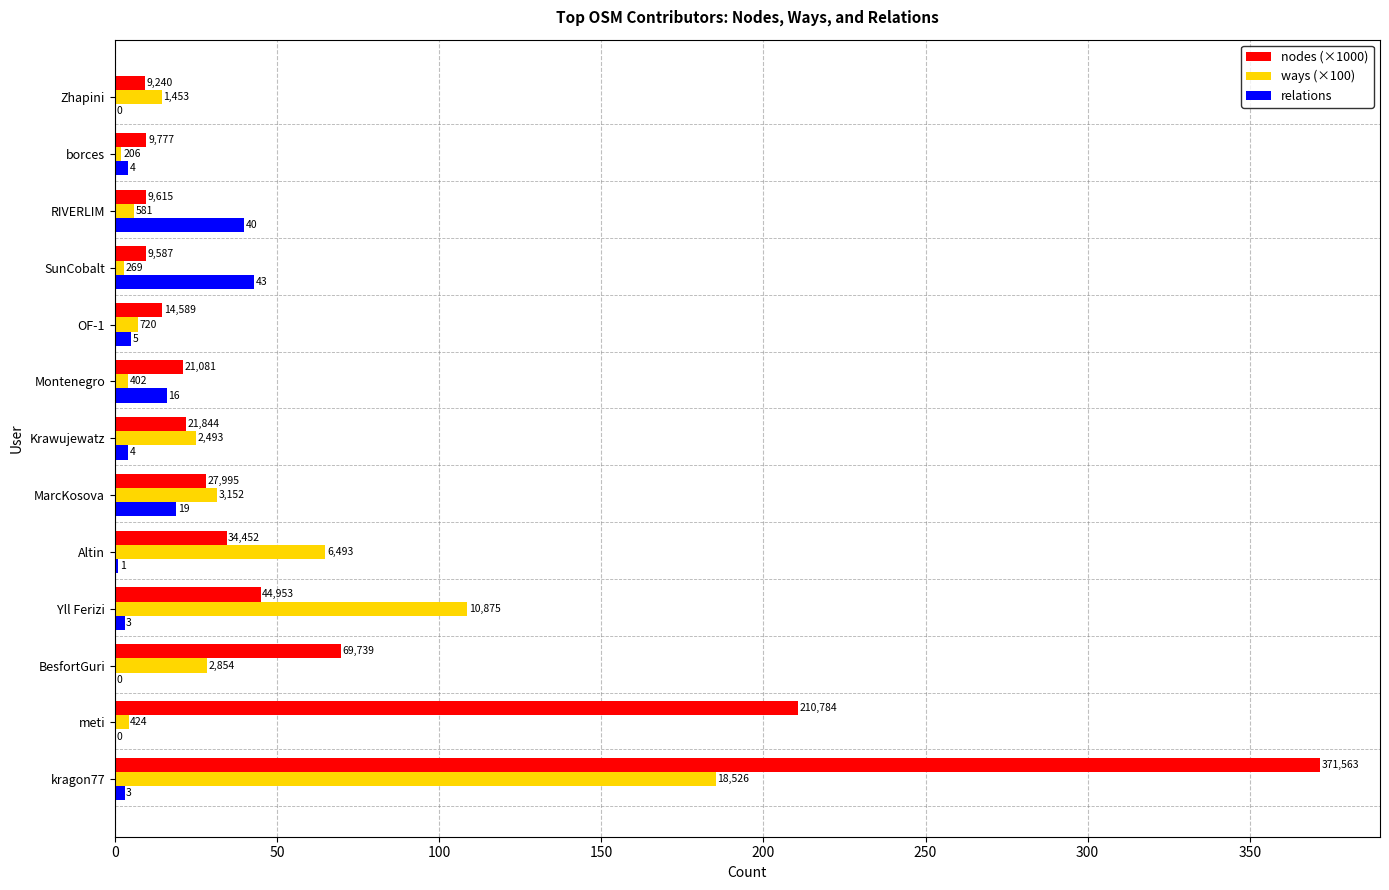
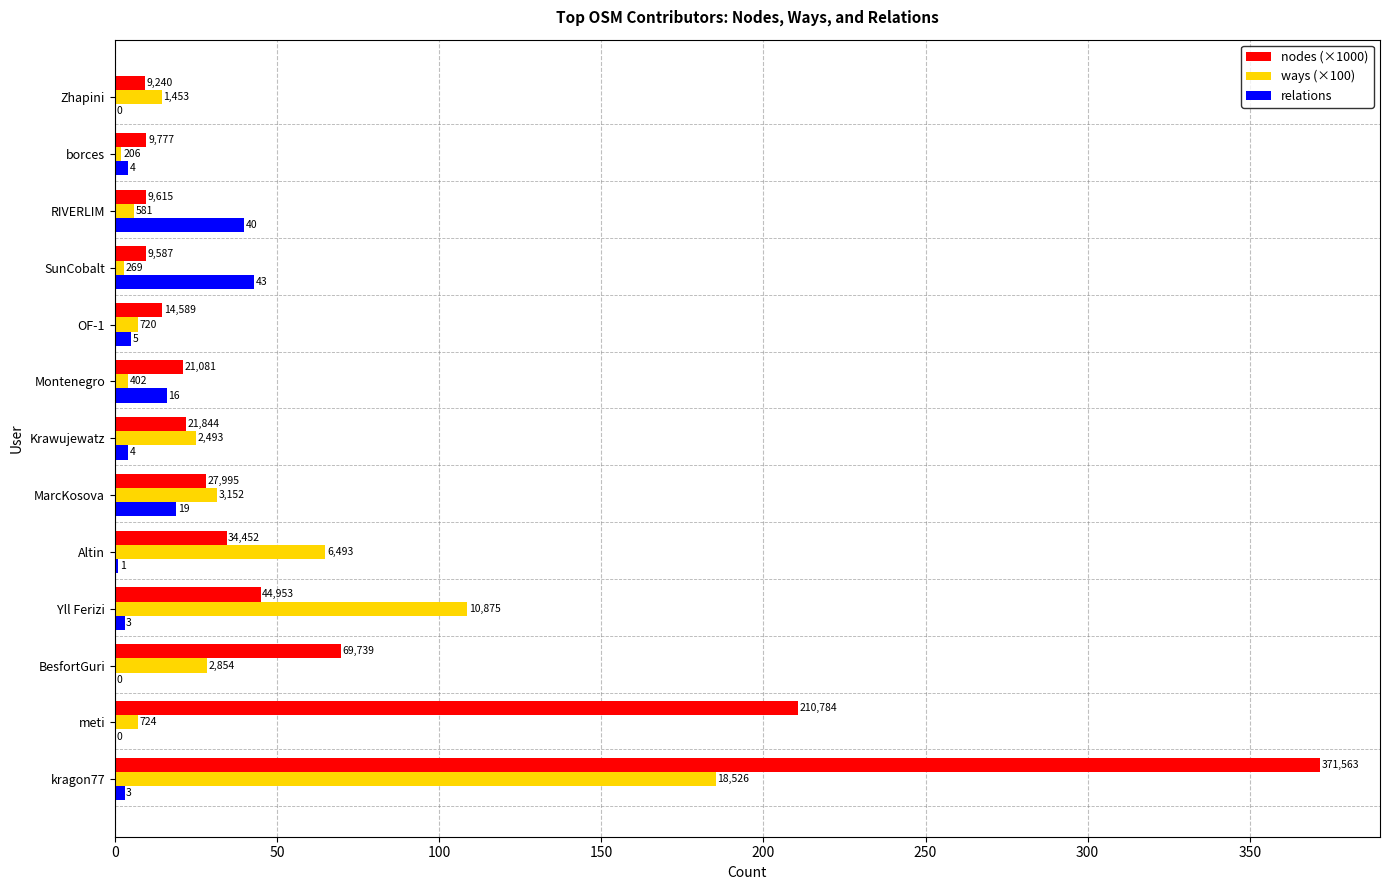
ways (×100), meti: 424 -> 724
